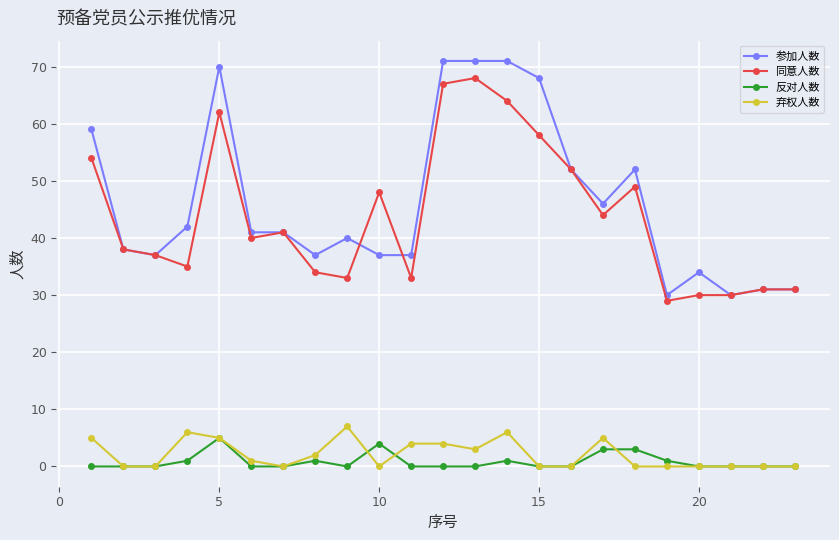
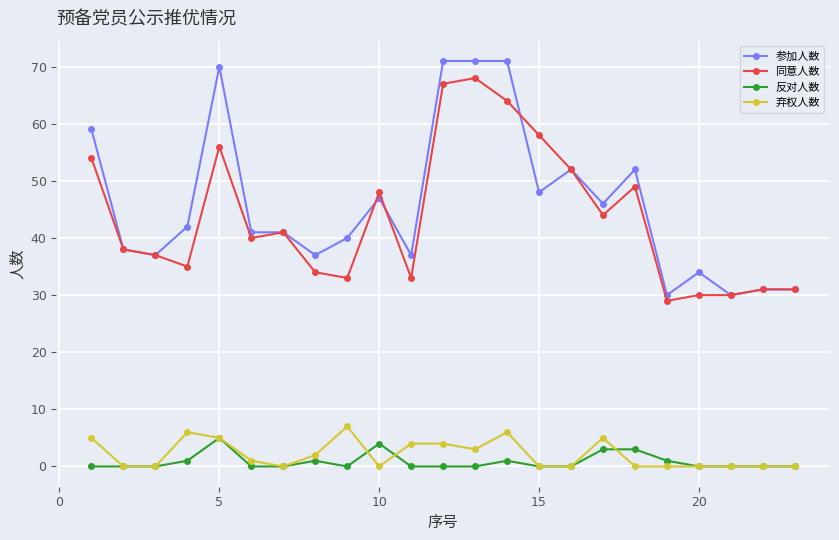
同意人数, 5: 62 -> 56
参加人数, 10: 37 -> 47
参加人数, 15: 68 -> 48
